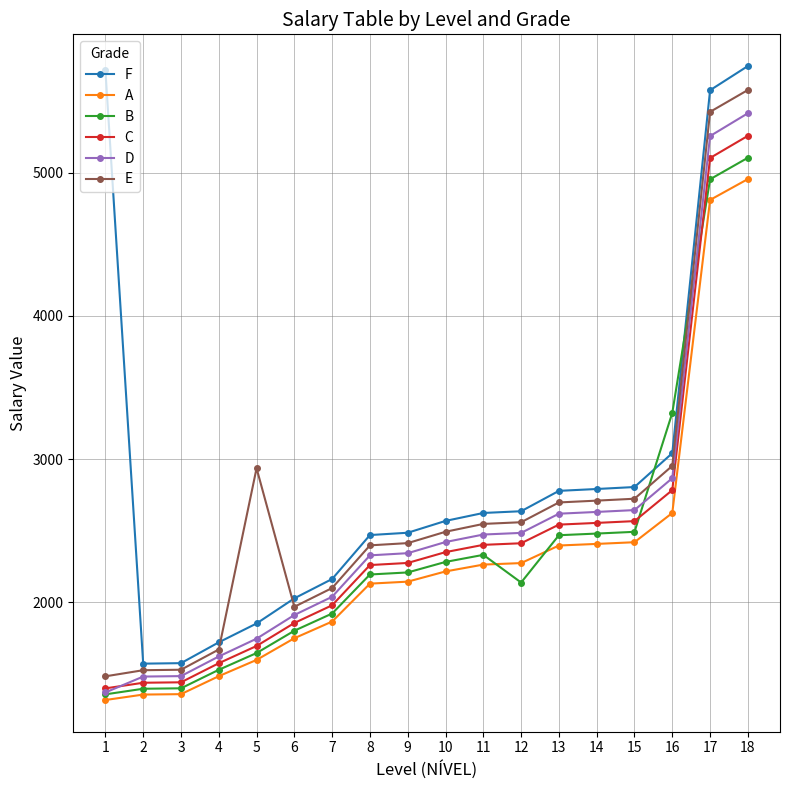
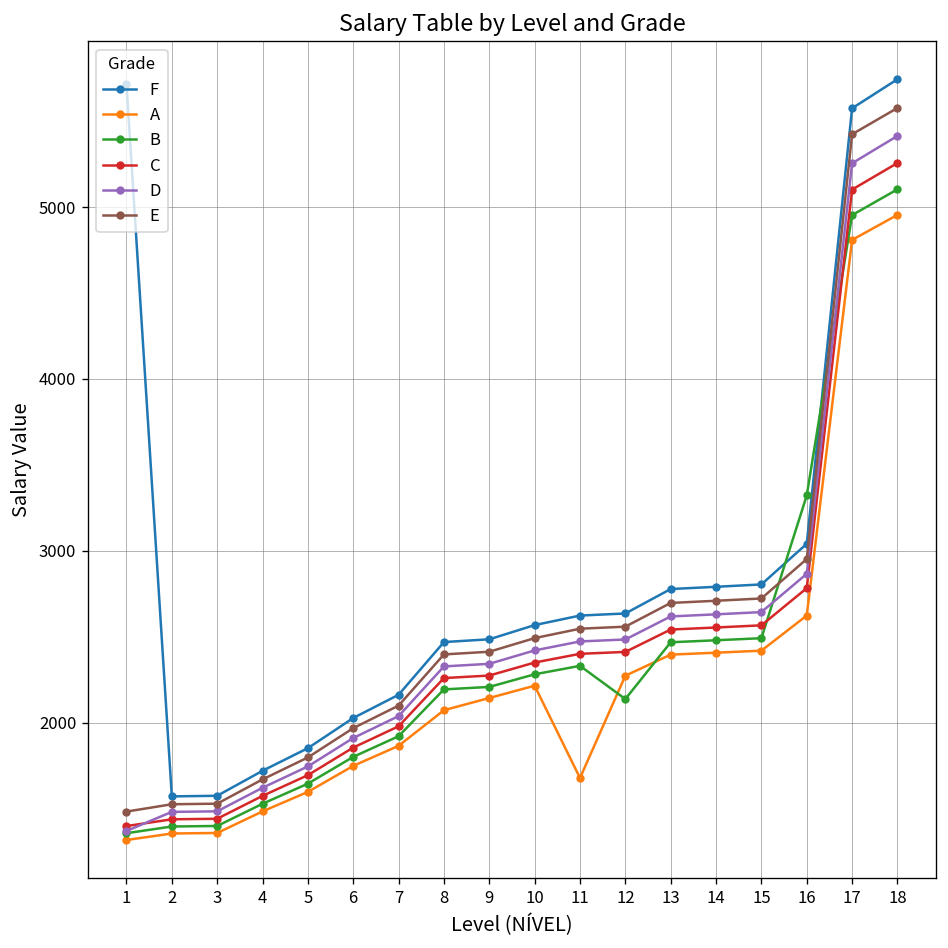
E, 5: 2940 -> 1800
A, 8: 2130 -> 2070
A, 11: 2260 -> 1680
